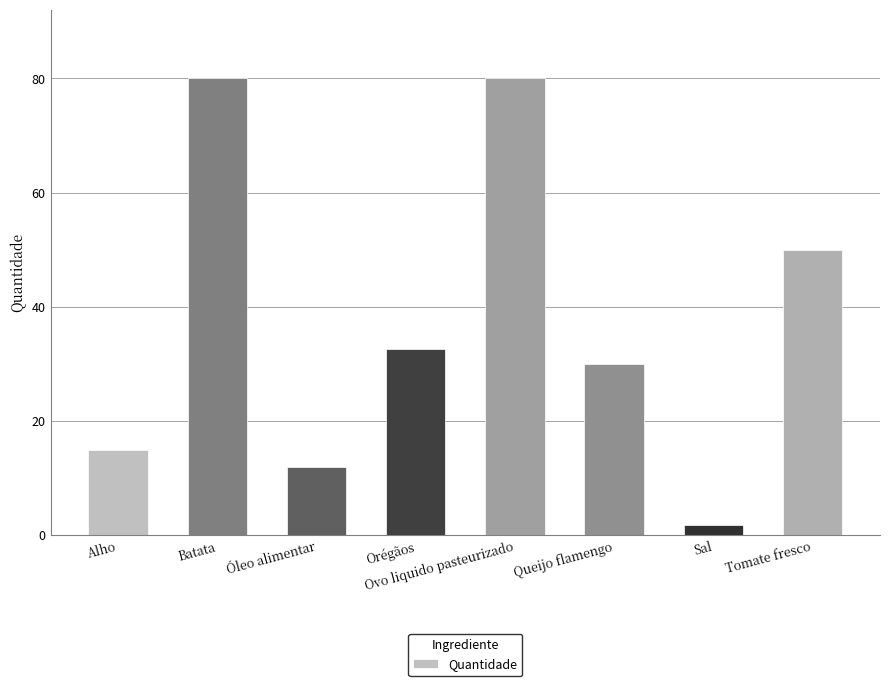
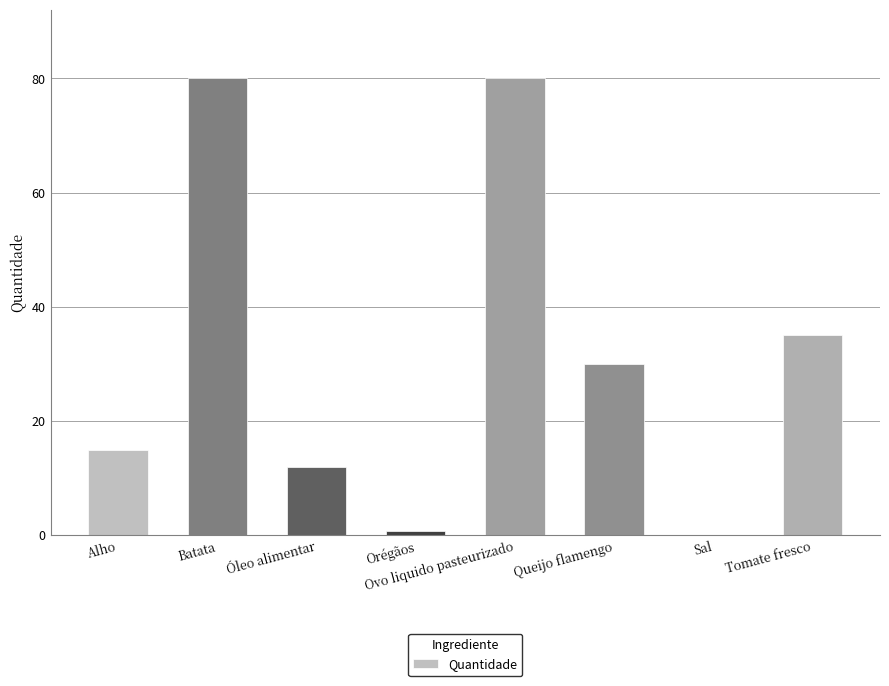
Orégãos: 33 -> 1
Sal: 2 -> 0
Tomate fresco: 50 -> 35
